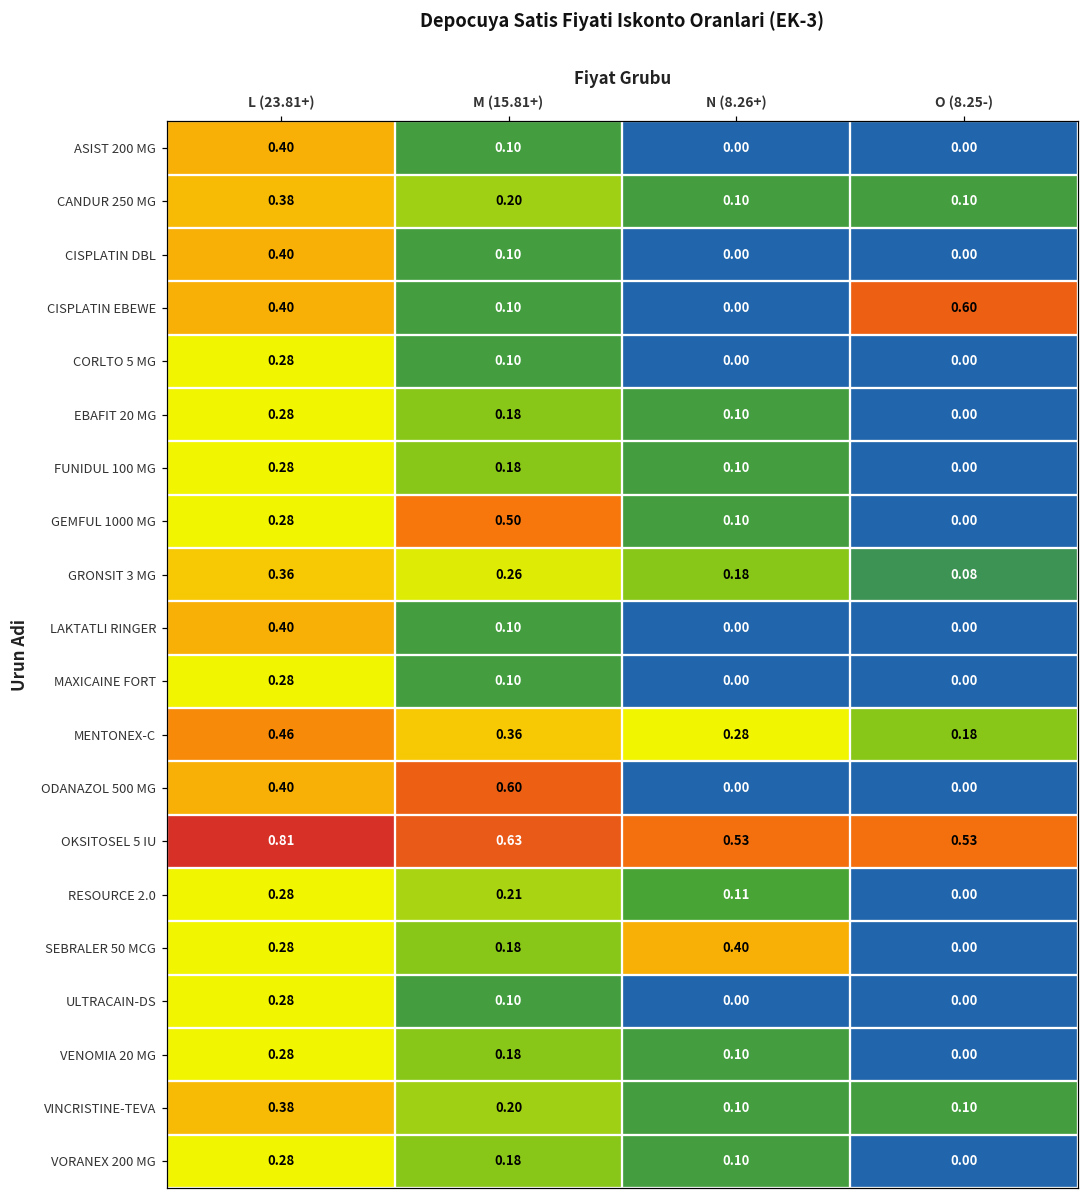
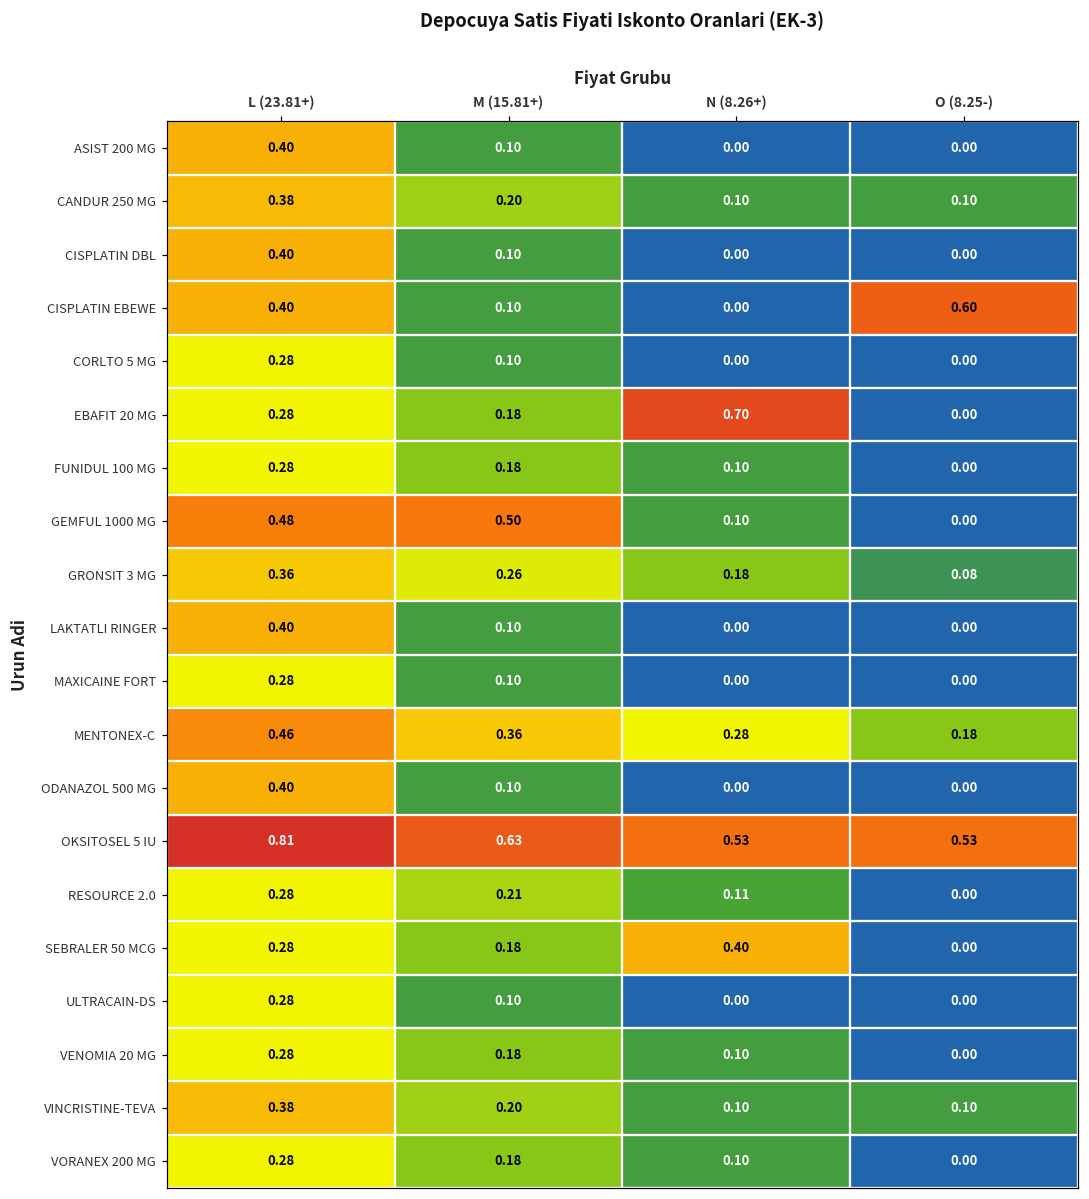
EBAFIT 20 MG, N (8.26+): 0.10 -> 0.70
GEMFUL 1000 MG, L (23.81+): 0.28 -> 0.48
ODANAZOL 500 MG, M (15.81+): 0.60 -> 0.10
